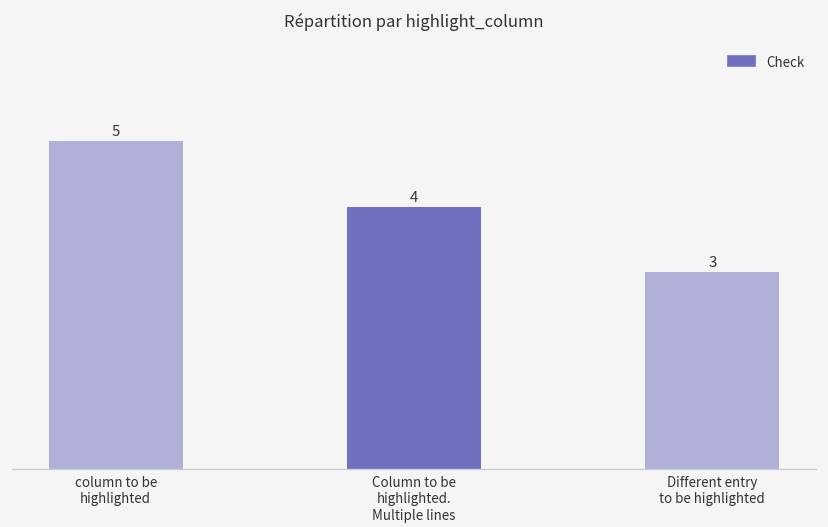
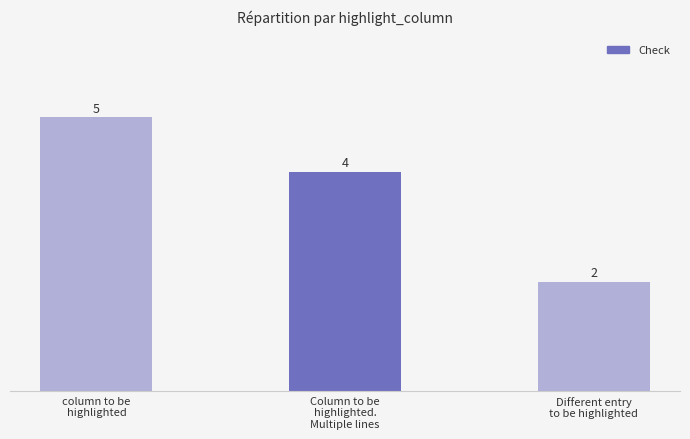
Different entry to be highlighted: 3 -> 2
